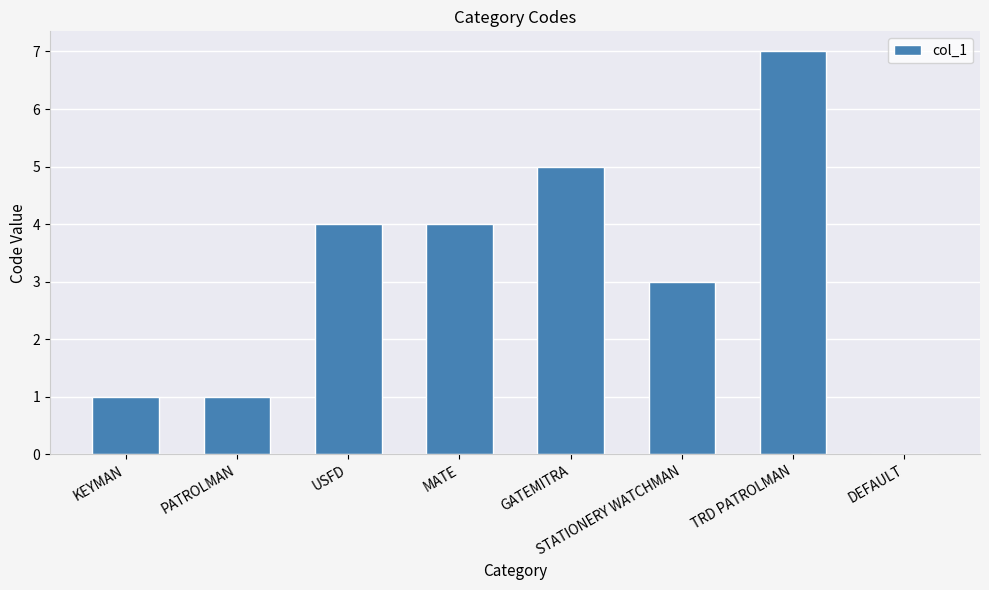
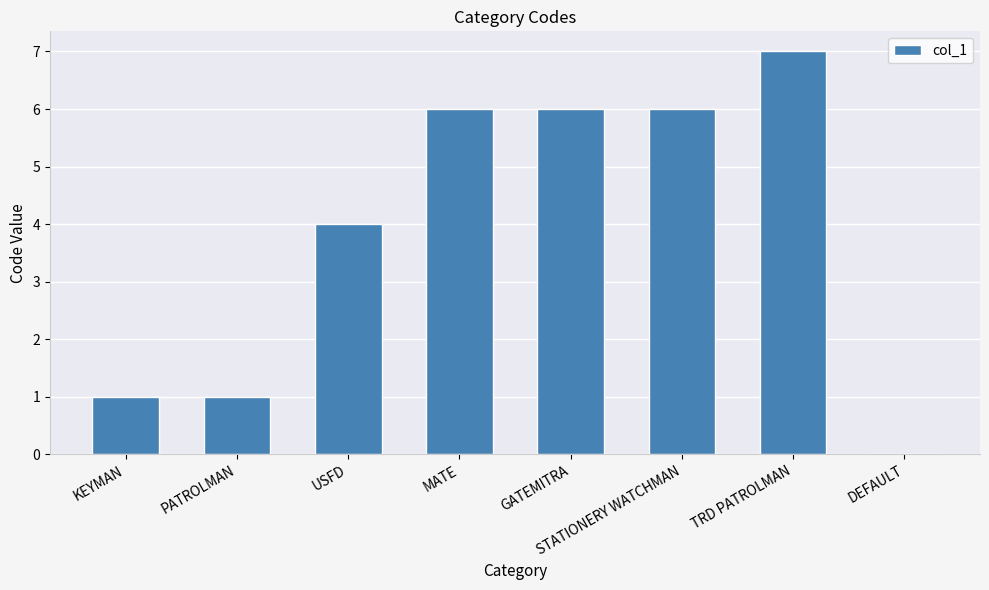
MATE: 4 -> 6
GATEMITRA: 5 -> 6
STATIONERY WATCHMAN: 3 -> 6
